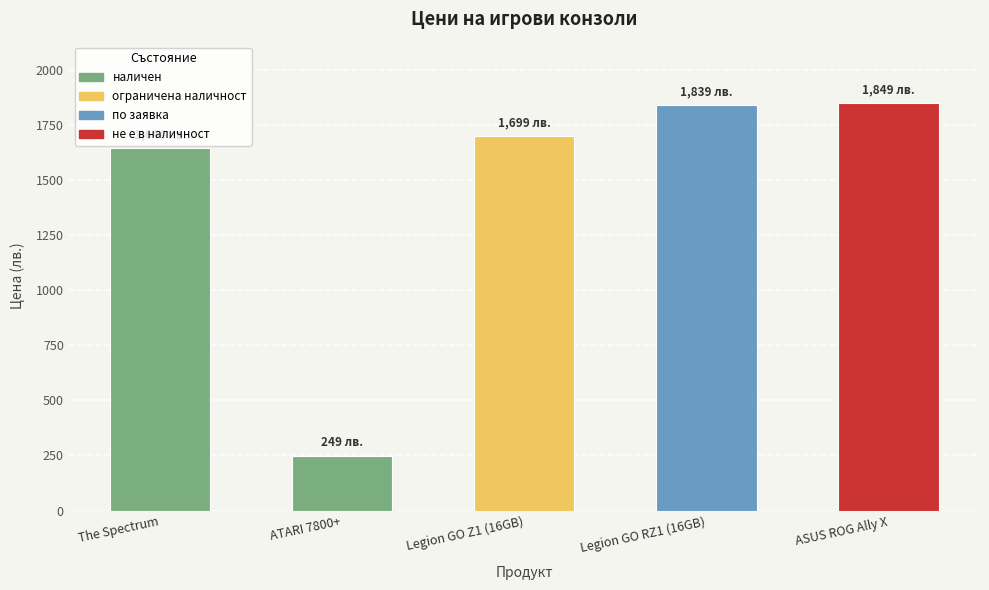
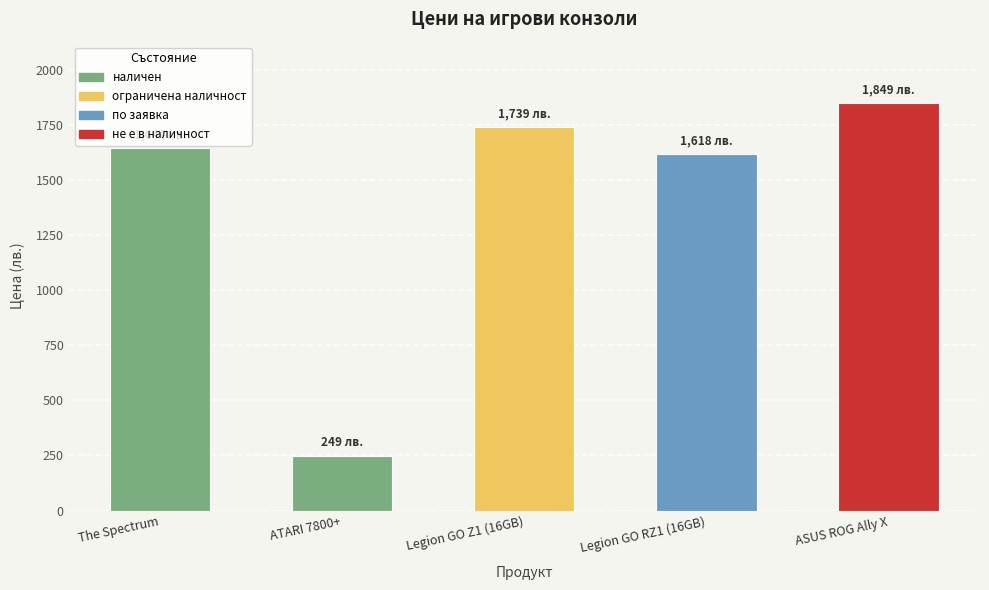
Legion GO Z1 (16GB): 1,699 -> 1,739
Legion GO RZ1 (16GB): 1,839 -> 1,618
